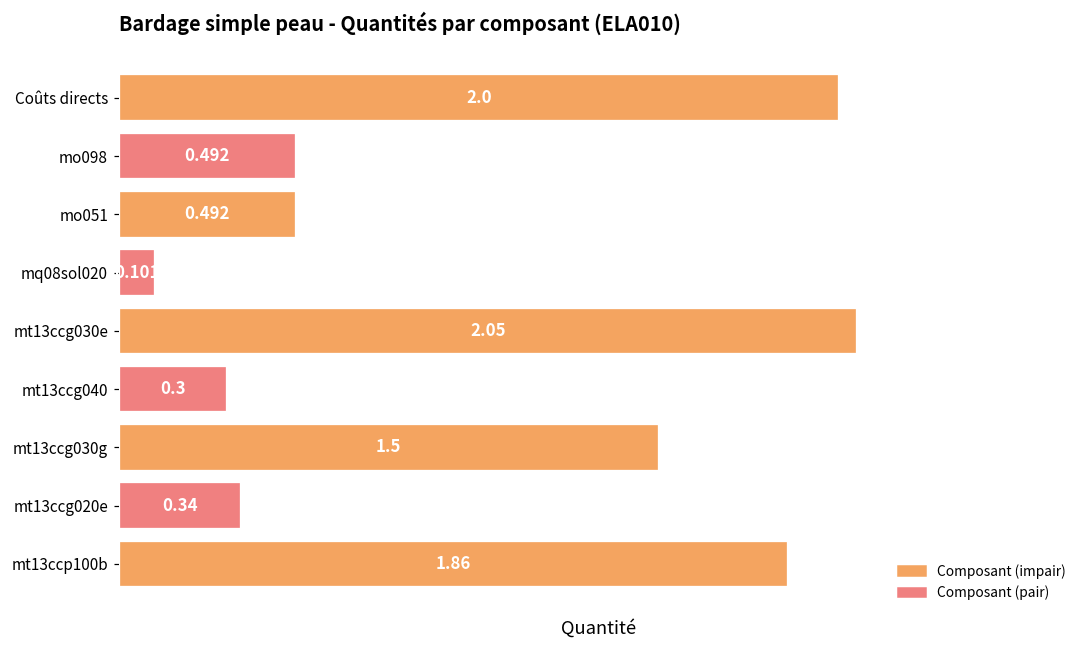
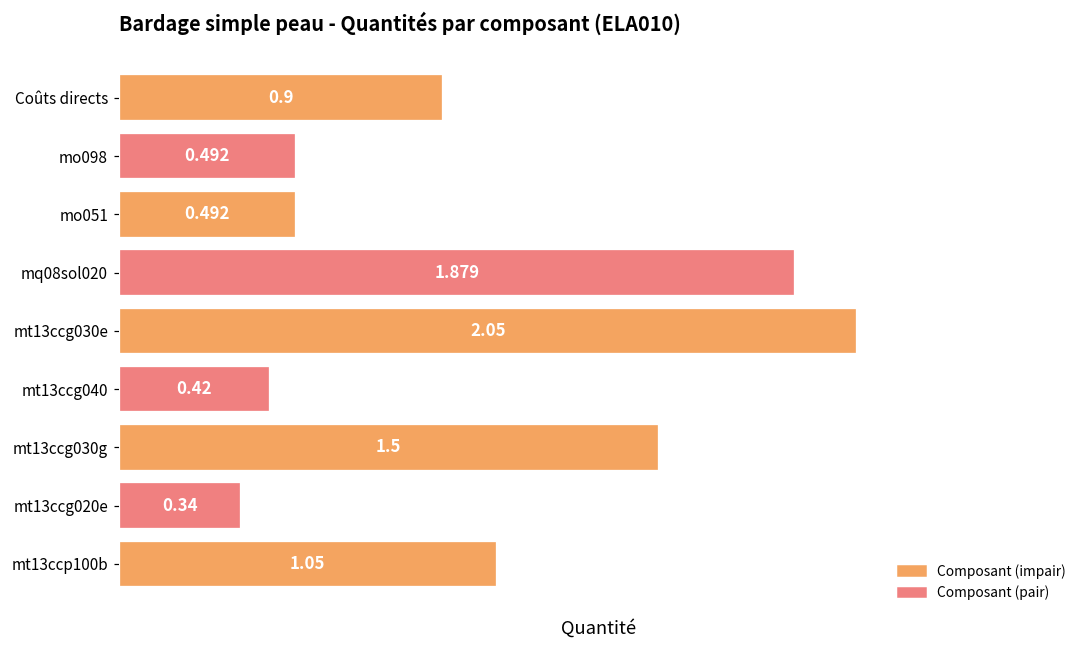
Coûts directs: 2.0 -> 0.9
mq08sol020: 0.101 -> 1.879
mt13ccg040: 0.3 -> 0.42
mt13ccp100b: 1.86 -> 1.05
